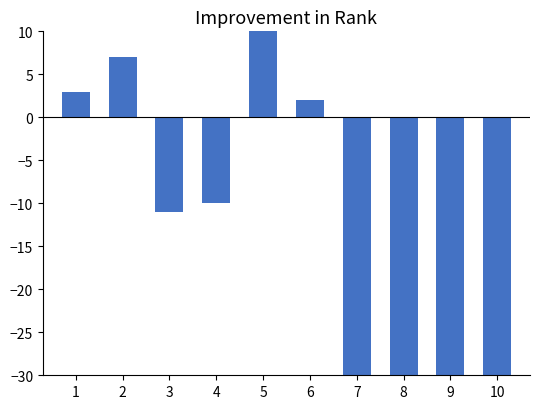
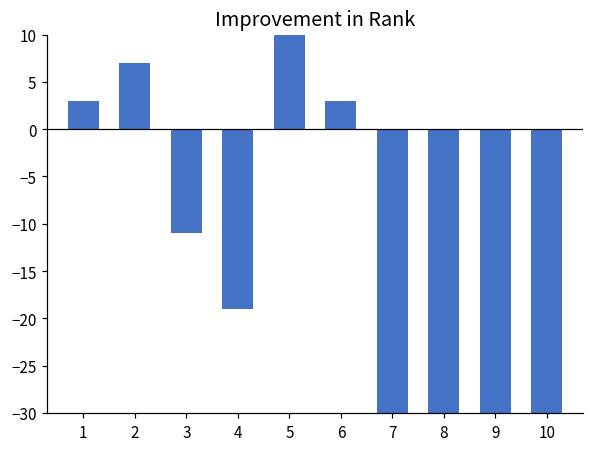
4: -10 -> -19
6: 2 -> 3
